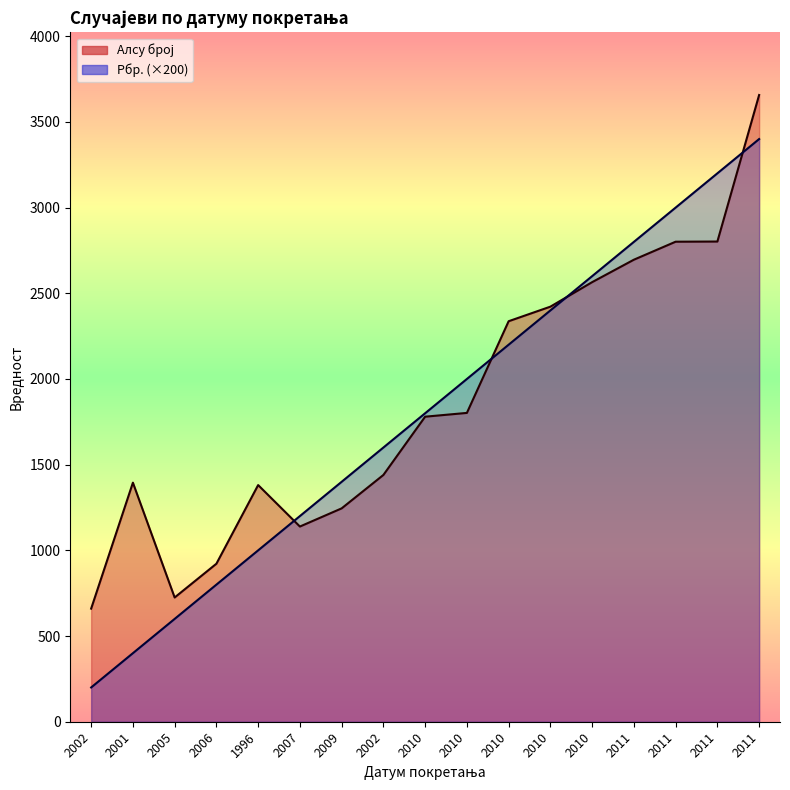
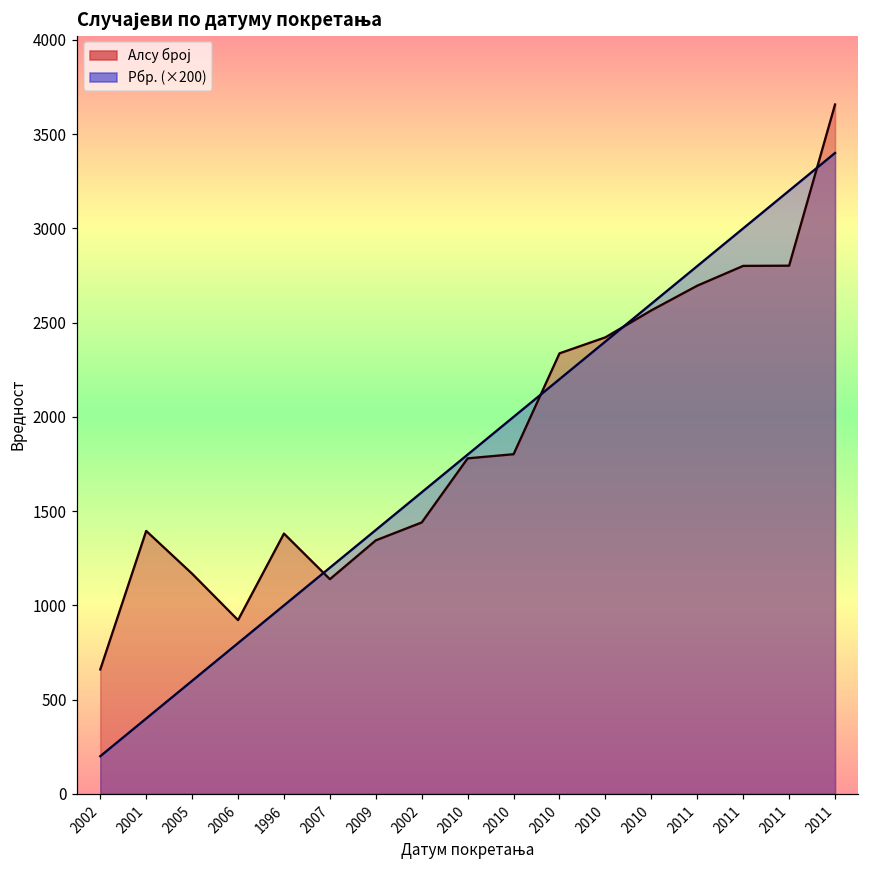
Алсу број, 2005: 730 -> 1170
Алсу број, 2009: 1250 -> 1350
